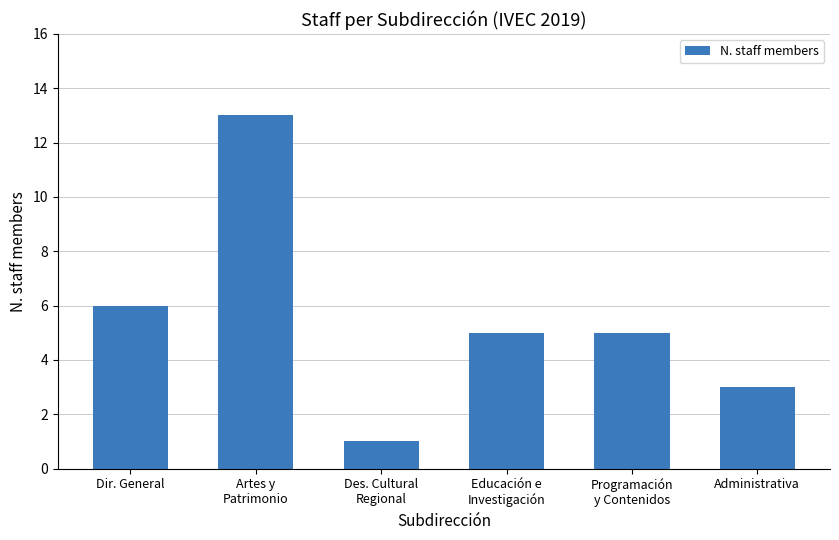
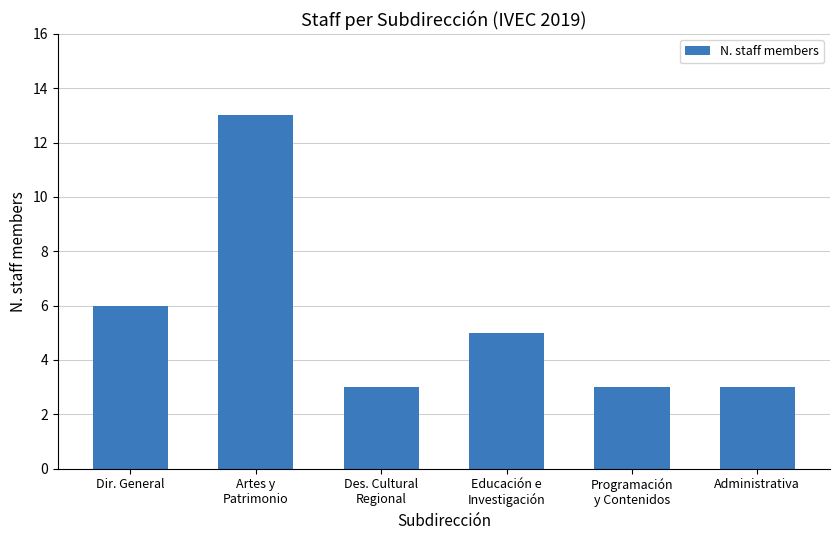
Des. Cultural Regional: 1 -> 3
Programación y Contenidos: 5 -> 3
